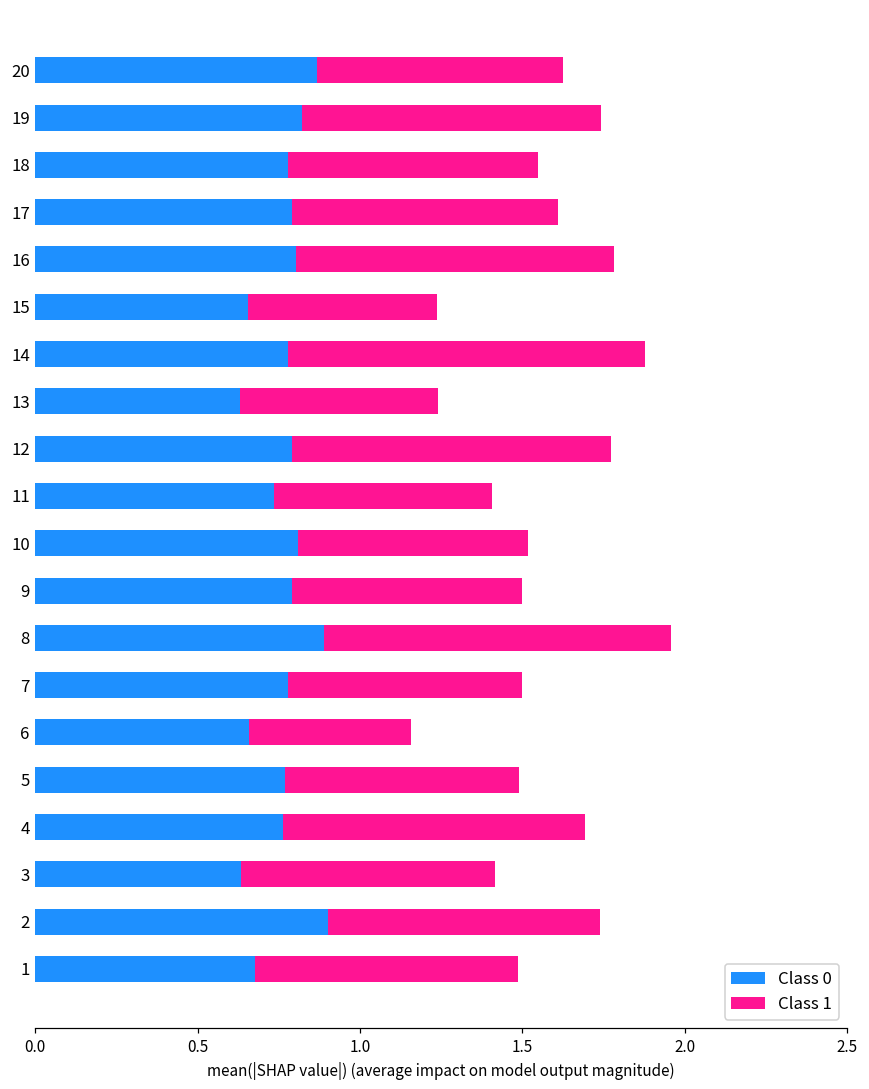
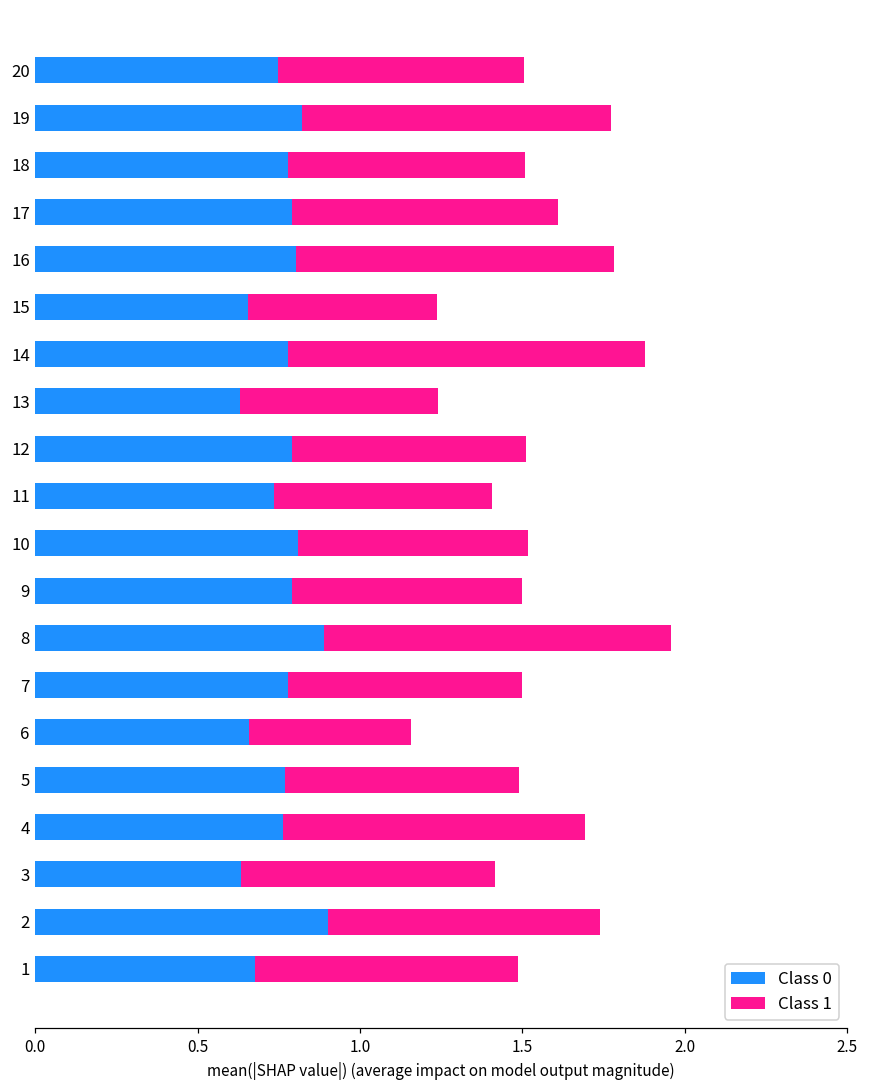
Class 0, 20: 0.87 -> 0.75
Class 1, 19: 0.92 -> 0.95
Class 1, 18: 0.77 -> 0.73
Class 1, 12: 0.98 -> 0.72
